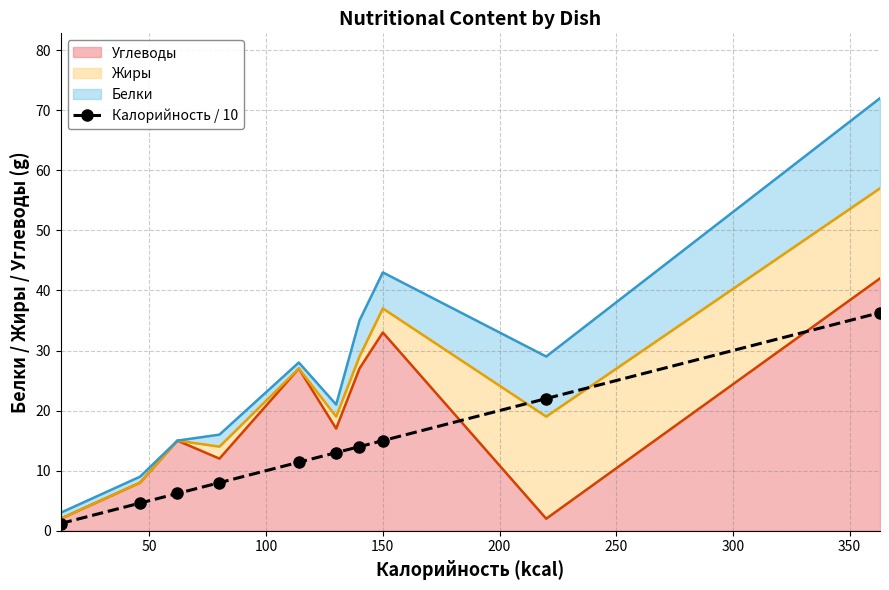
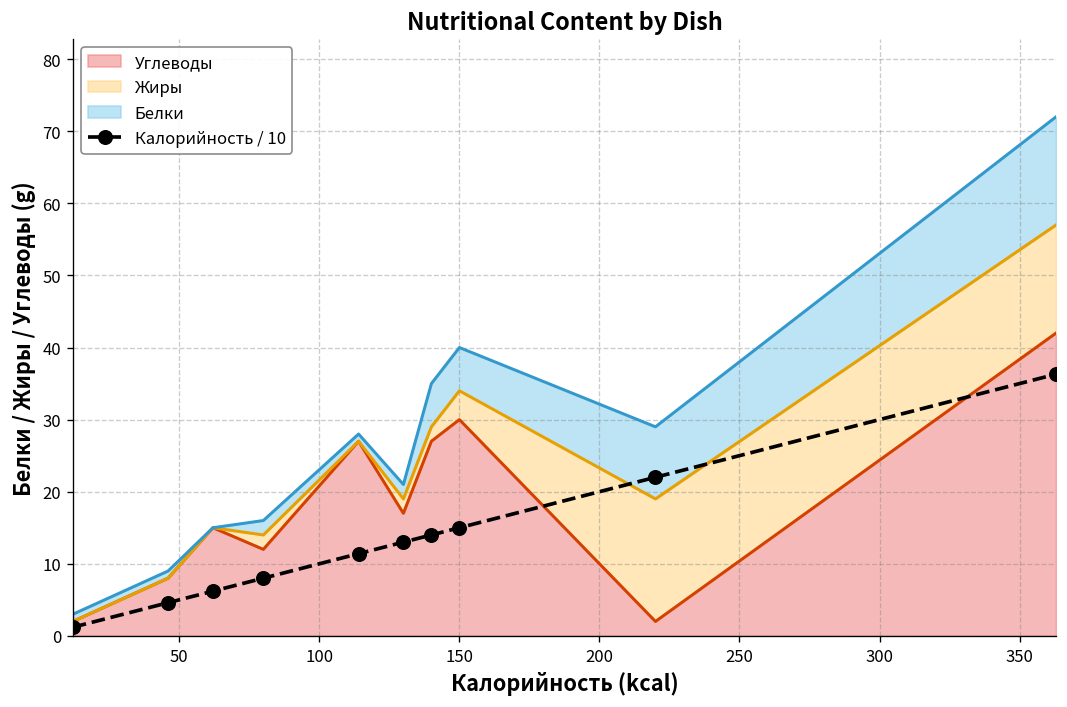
Углеводы, 150: 33 -> 30
